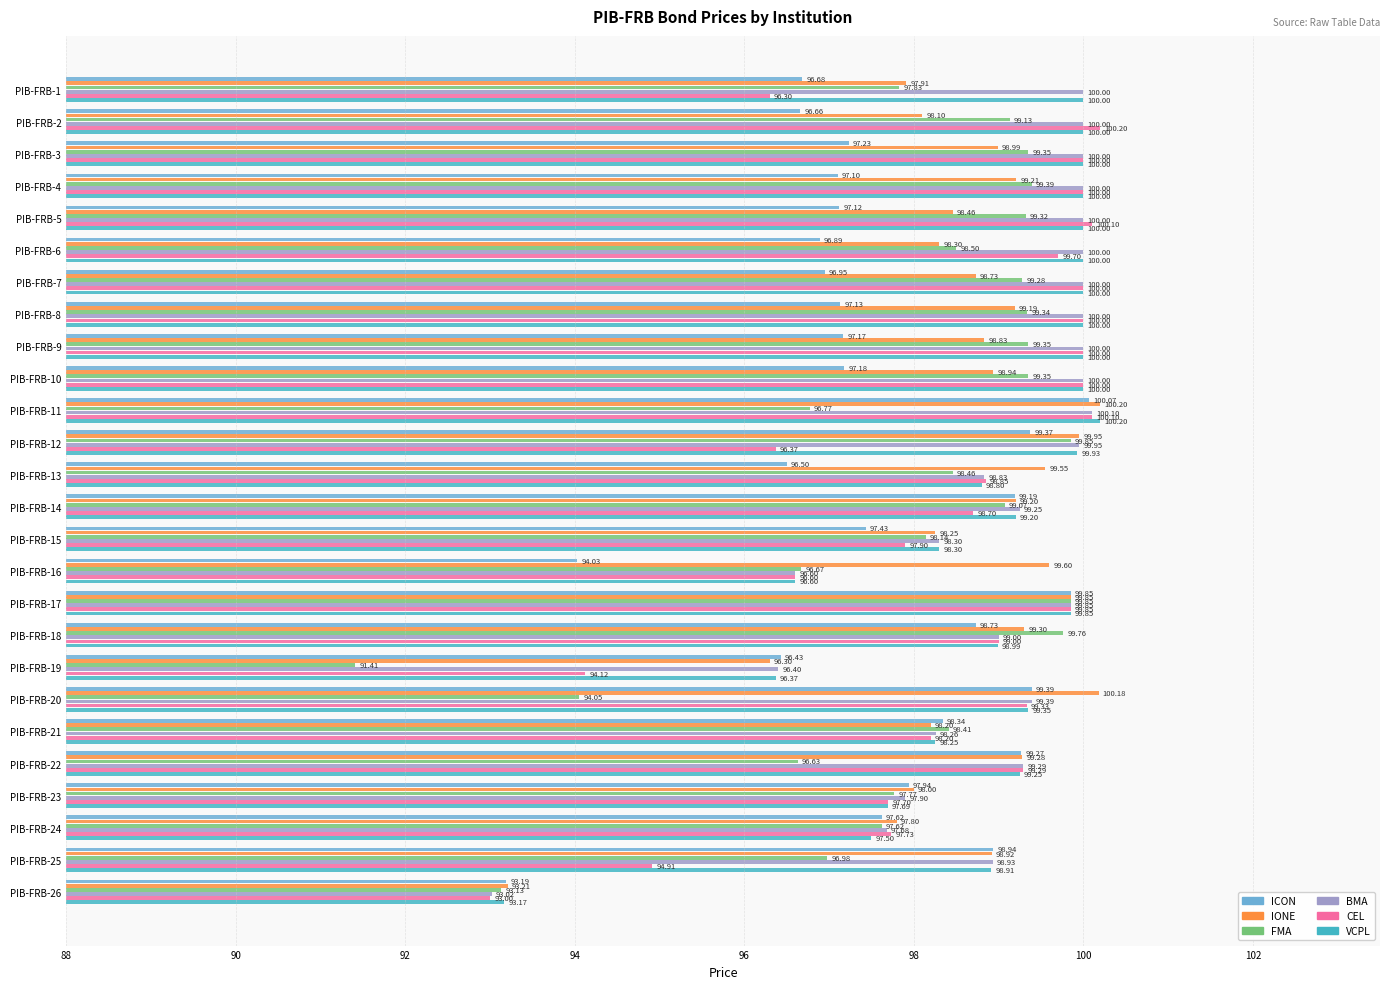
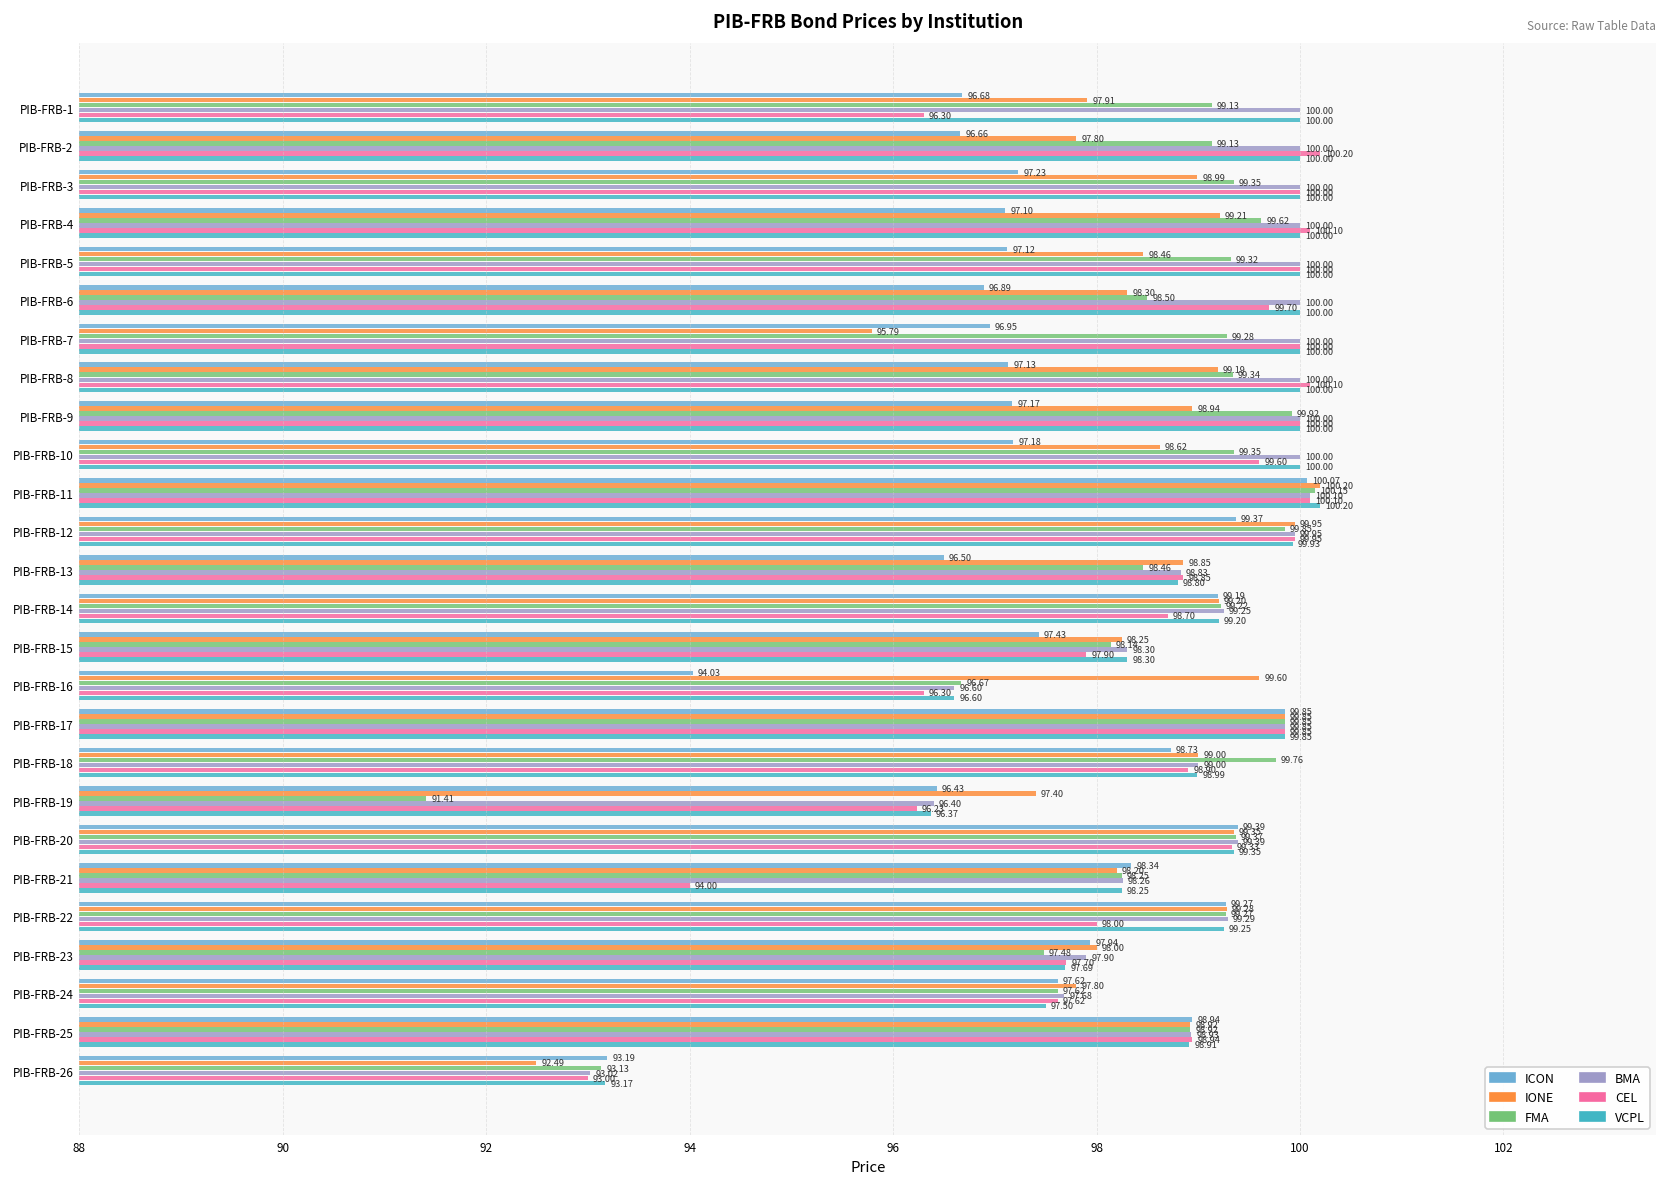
FMA, PIB-FRB-1: 97.83 -> 99.13
IONE, PIB-FRB-2: 98.10 -> 97.80
FMA, PIB-FRB-4: 99.39 -> 99.62
CEL, PIB-FRB-4: 100.00 -> 100.10
CEL, PIB-FRB-5: 100.10 -> 100.00
IONE, PIB-FRB-7: 98.73 -> 95.79
CEL, PIB-FRB-8: 100.00 -> 100.10
IONE, PIB-FRB-9: 98.83 -> 98.94
FMA, PIB-FRB-9: 99.35 -> 99.92
IONE, PIB-FRB-10: 98.94 -> 98.62
CEL, PIB-FRB-10: 100.00 -> 99.60
FMA, PIB-FRB-11: 96.77 -> 100.15
CEL, PIB-FRB-12: 96.37 -> 99.95
IONE, PIB-FRB-13: 99.55 -> 98.85
FMA, PIB-FRB-14: 99.07 -> 99.22
CEL, PIB-FRB-16: 96.60 -> 96.30
IONE, PIB-FRB-18: 99.30 -> 99.00
CEL, PIB-FRB-18: 99.00 -> 98.90
IONE, PIB-FRB-19: 96.30 -> 97.40
CEL, PIB-FRB-19: 94.12 -> 96.23
IONE, PIB-FRB-20: 100.18 -> 99.35
FMA, PIB-FRB-20: 94.05 -> 99.37
FMA, PIB-FRB-21: 98.41 -> 98.25
CEL, PIB-FRB-21: 98.20 -> 94.00
FMA, PIB-FRB-22: 96.63 -> 99.27
CEL, PIB-FRB-22: 99.29 -> 98.00
FMA, PIB-FRB-23: 97.77 -> 97.48
CEL, PIB-FRB-24: 97.73 -> 97.62
FMA, PIB-FRB-25: 96.98 -> 98.92
CEL, PIB-FRB-25: 94.91 -> 98.94
IONE, PIB-FRB-26: 93.21 -> 92.49
